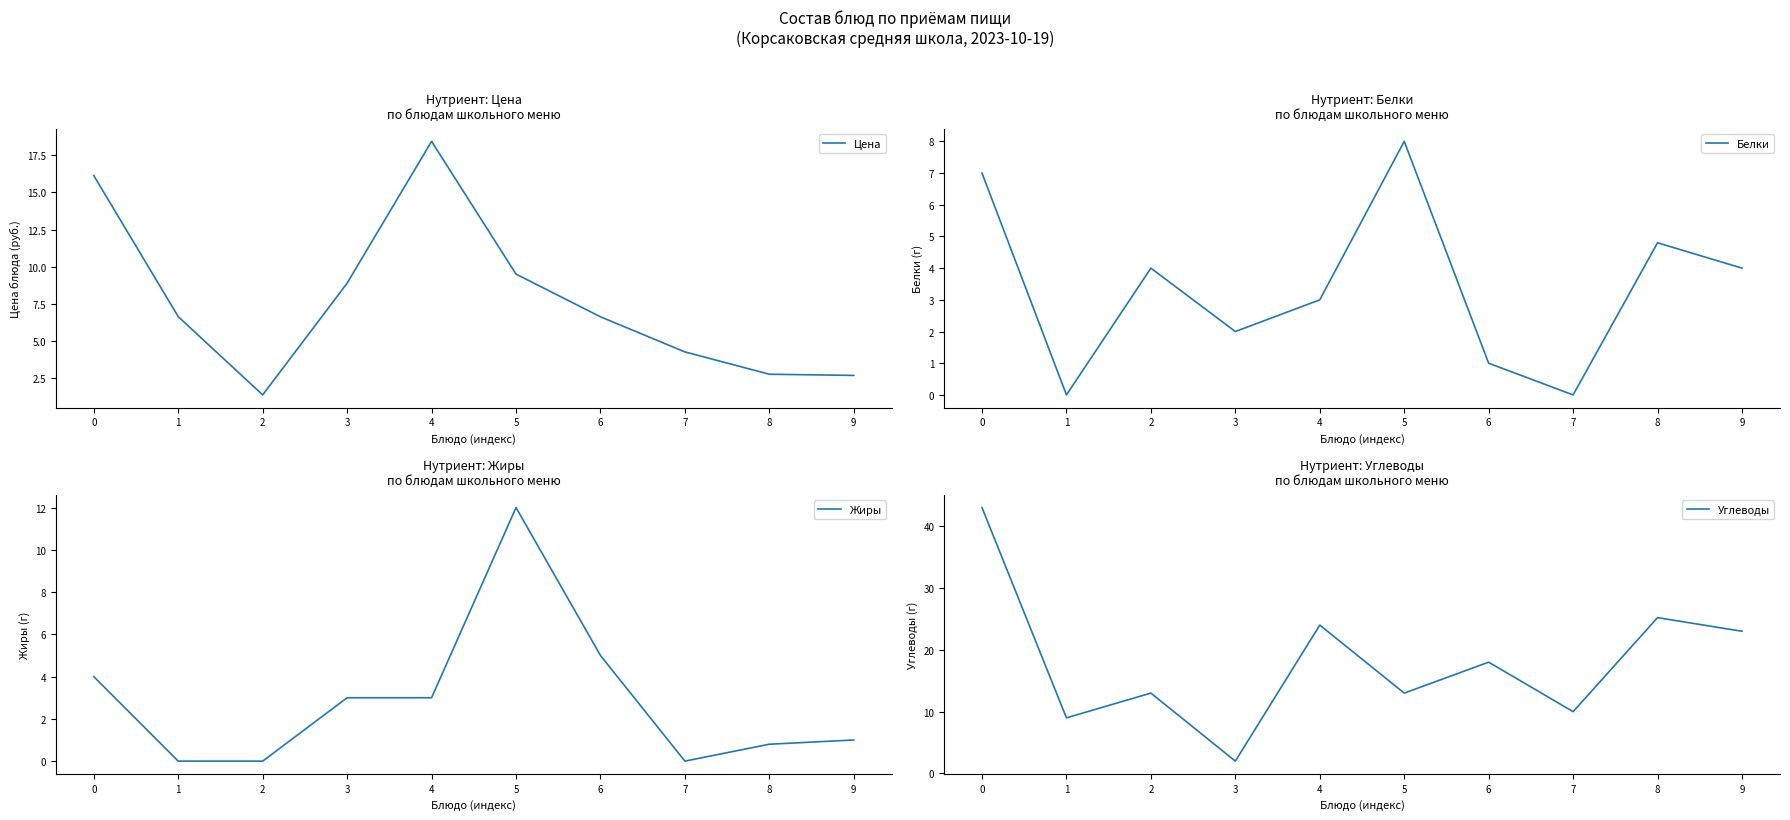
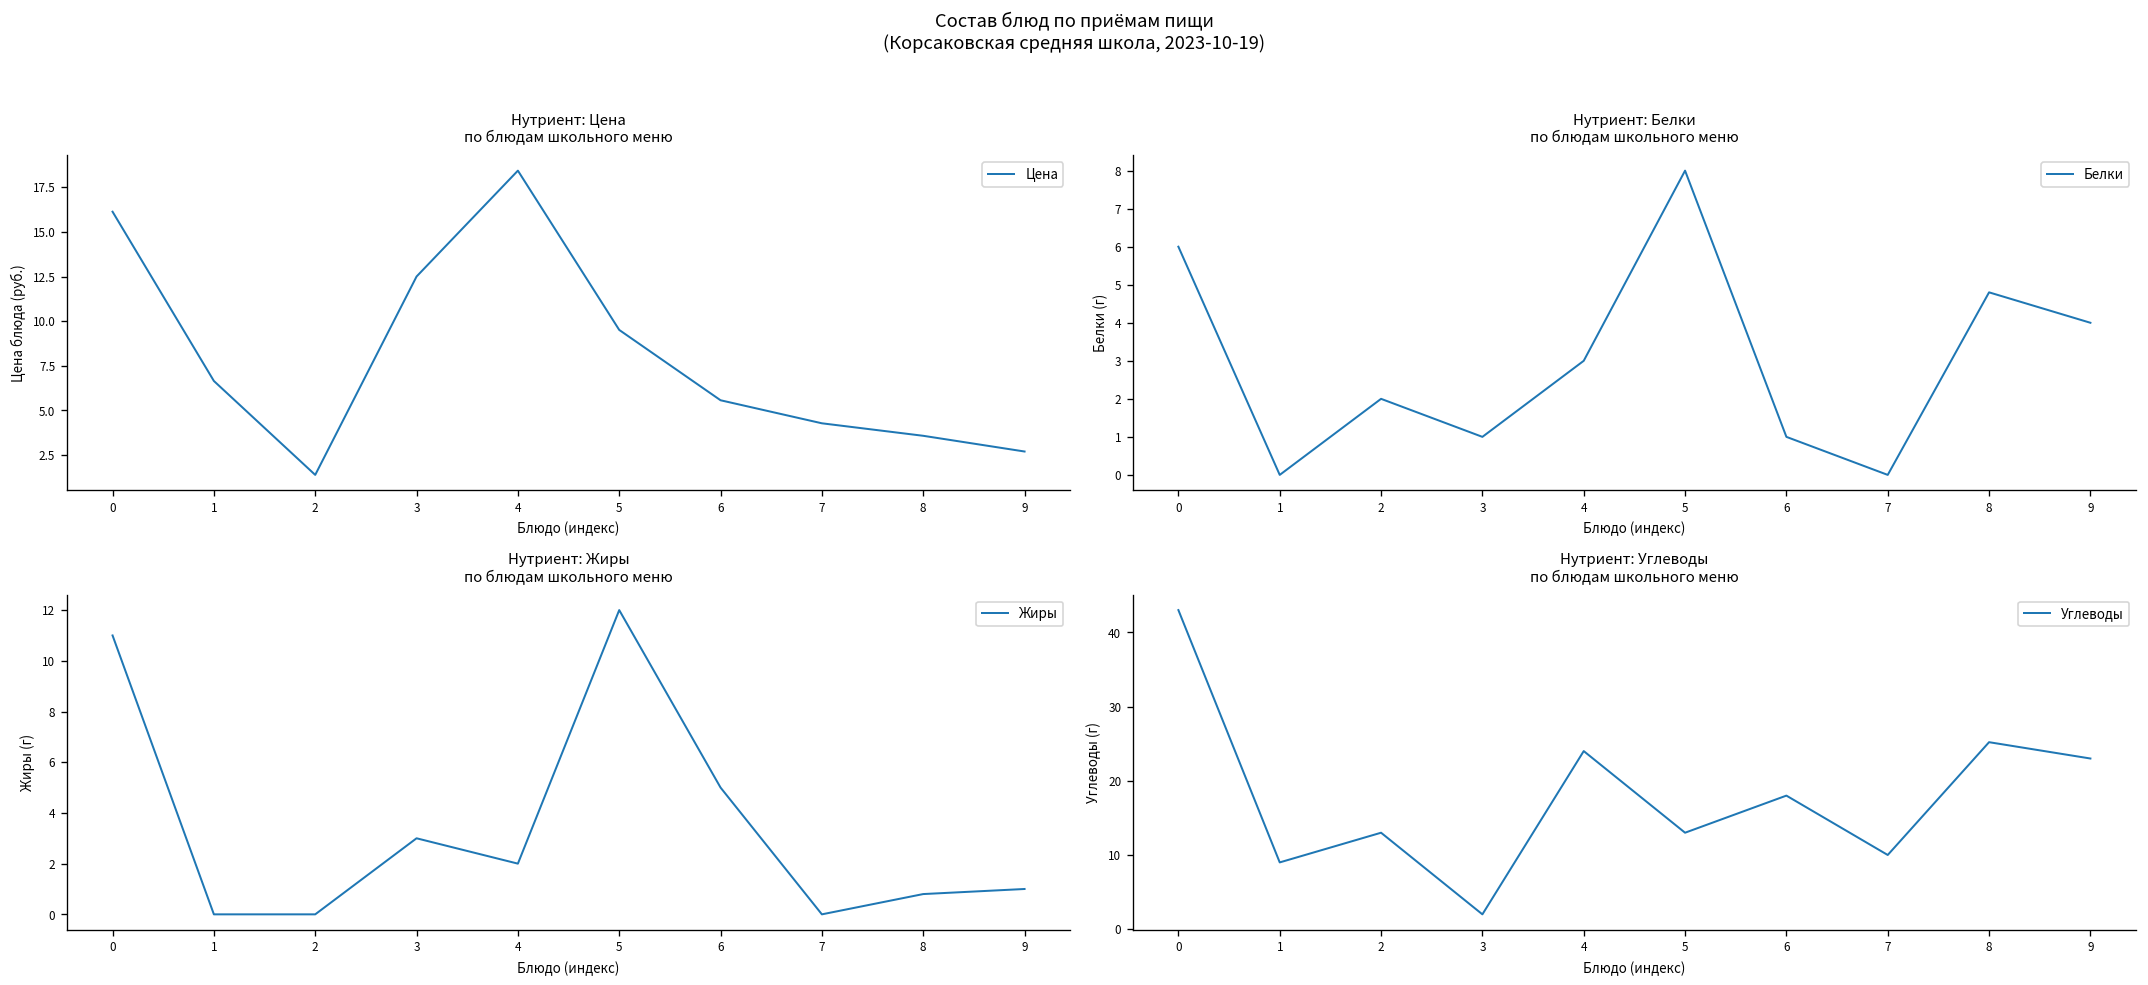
Нутриент: Цена по блюдам школьного меню, 3: 8.9 -> 12.5
Нутриент: Цена по блюдам школьного меню, 6: 6.6 -> 5.6
Нутриент: Цена по блюдам школьного меню, 8: 2.8 -> 3.6
Нутриент: Белки по блюдам школьного меню, 0: 7 -> 6
Нутриент: Белки по блюдам школьного меню, 2: 4 -> 2
Нутриент: Белки по блюдам школьного меню, 3: 2 -> 1
Нутриент: Жиры по блюдам школьного меню, 0: 4 -> 11
Нутриент: Жиры по блюдам школьного меню, 4: 3 -> 2
